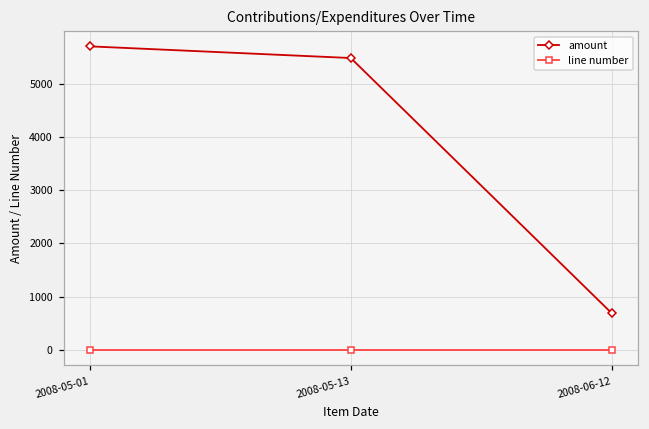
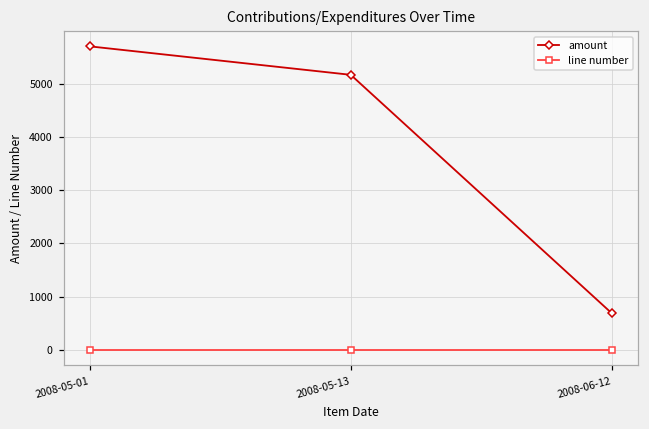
amount, 2008-05-13: 5500 -> 5200
